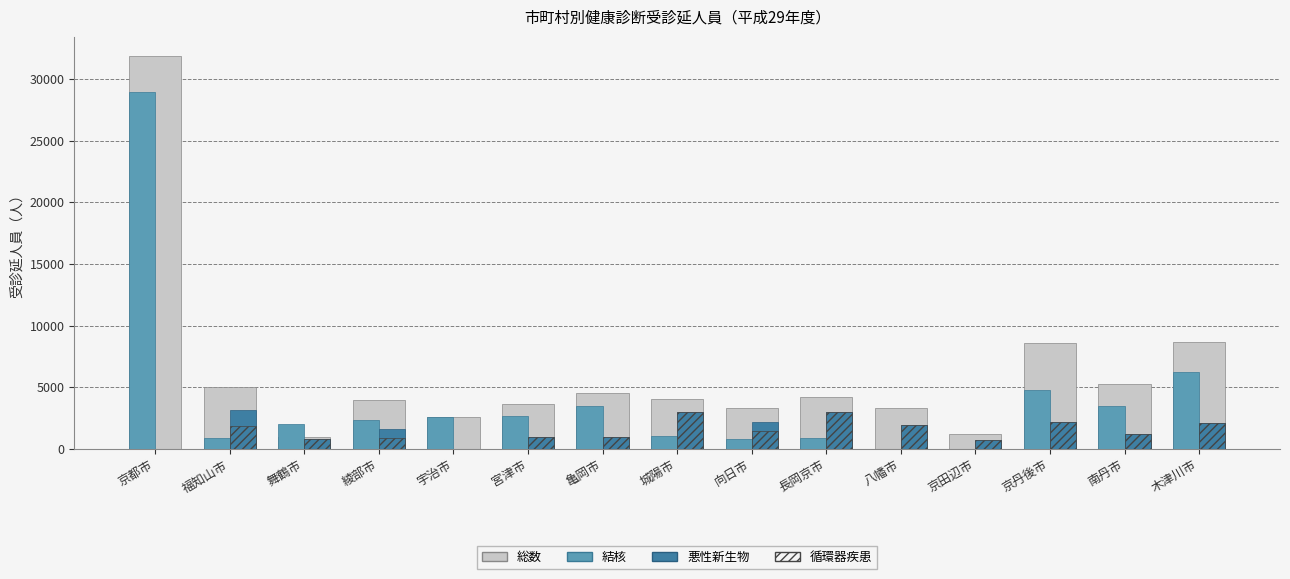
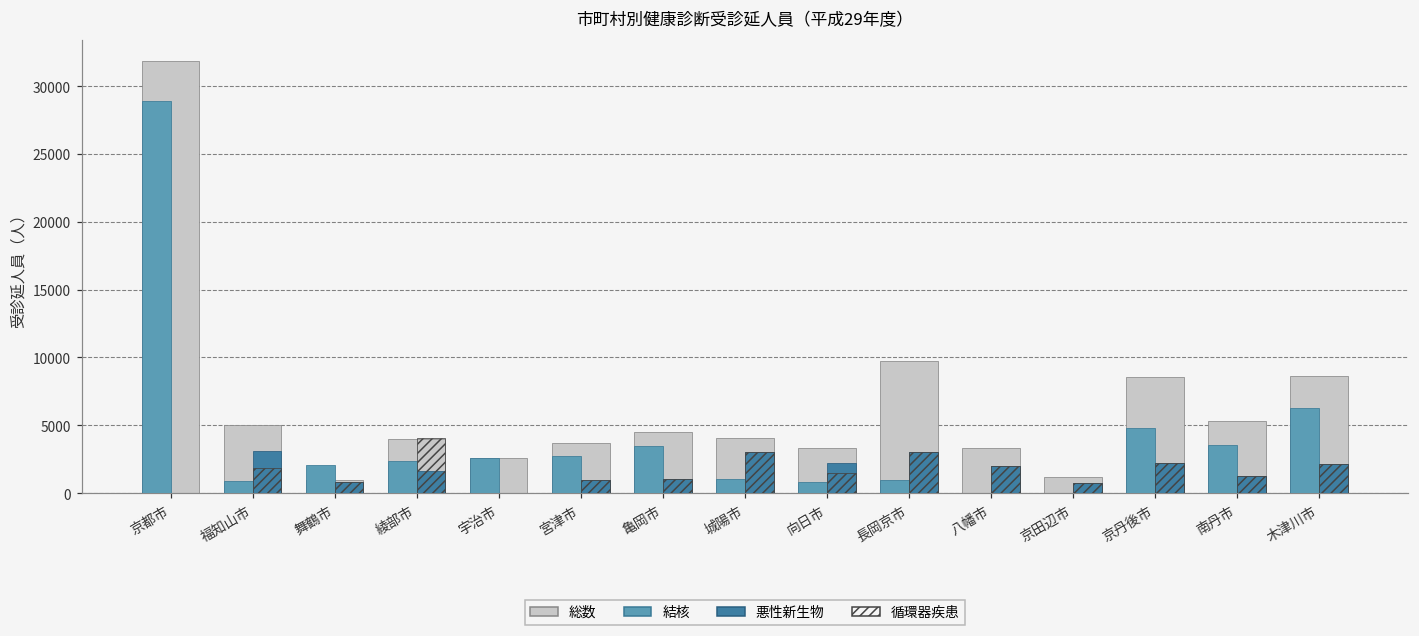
循環器疾患, 綾部市: 900 -> 4000
総数, 長岡京市: 4200 -> 9700
